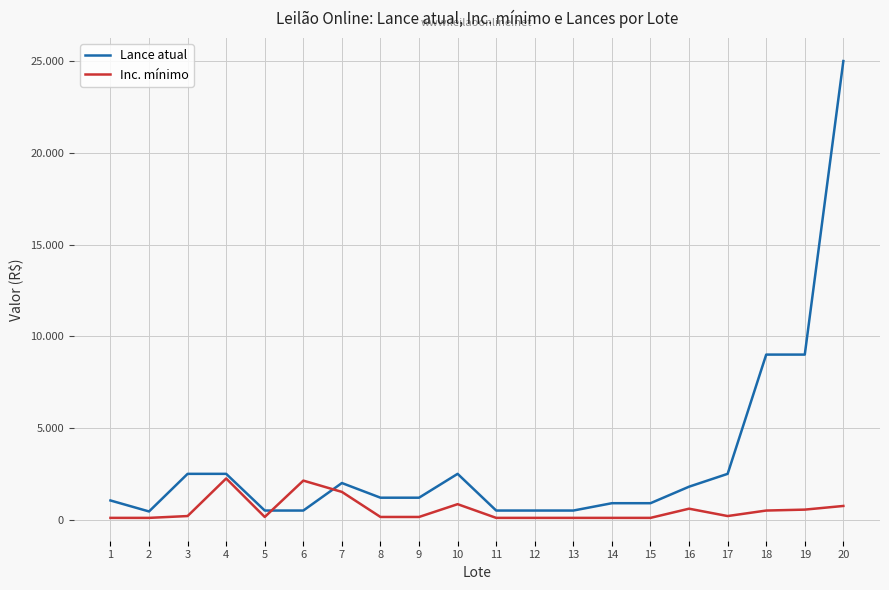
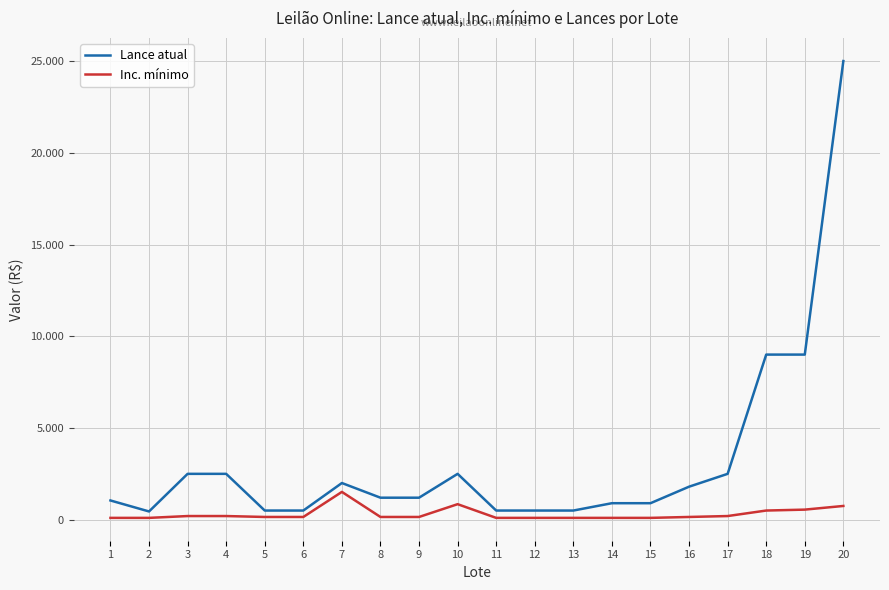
Inc. mínimo, 4: 2.2 -> 0.2
Inc. mínimo, 6: 2.1 -> 0.2
Inc. mínimo, 16: 0.6 -> 0.2
